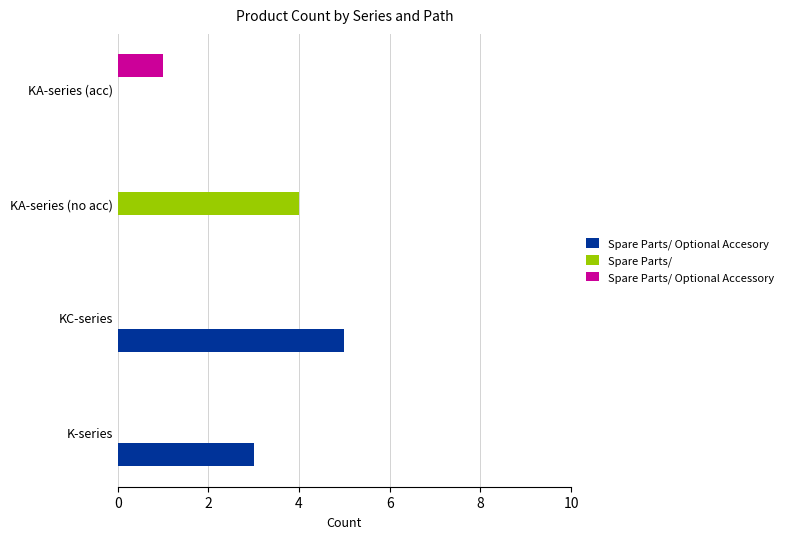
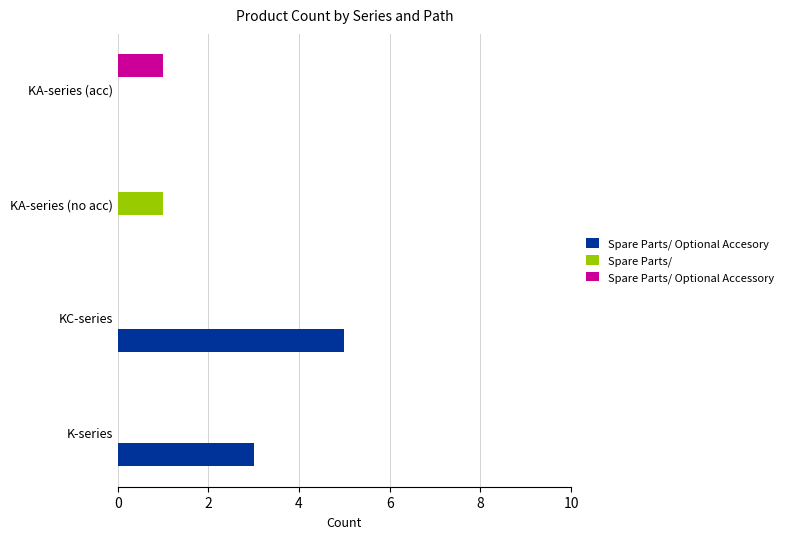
Spare Parts/, KA-series (no acc): 4 -> 1
